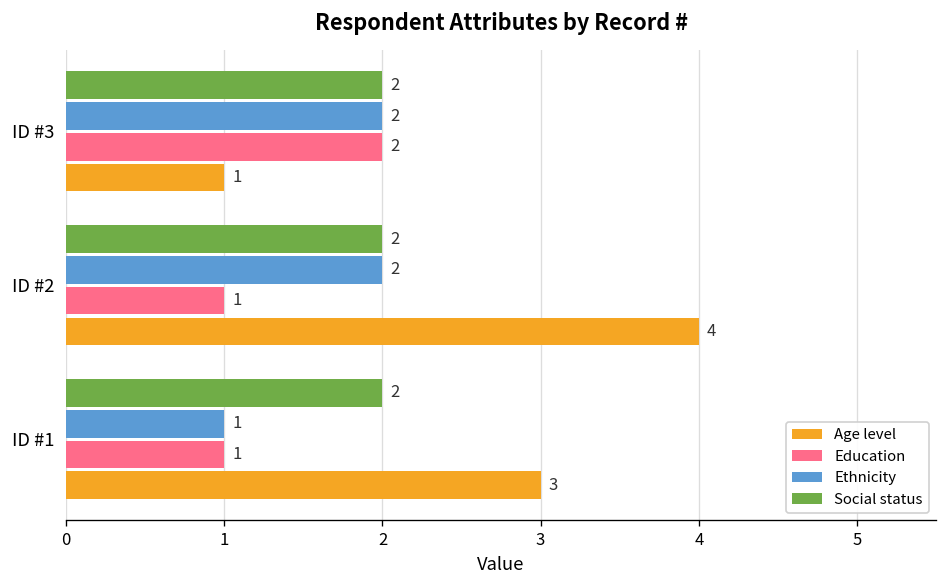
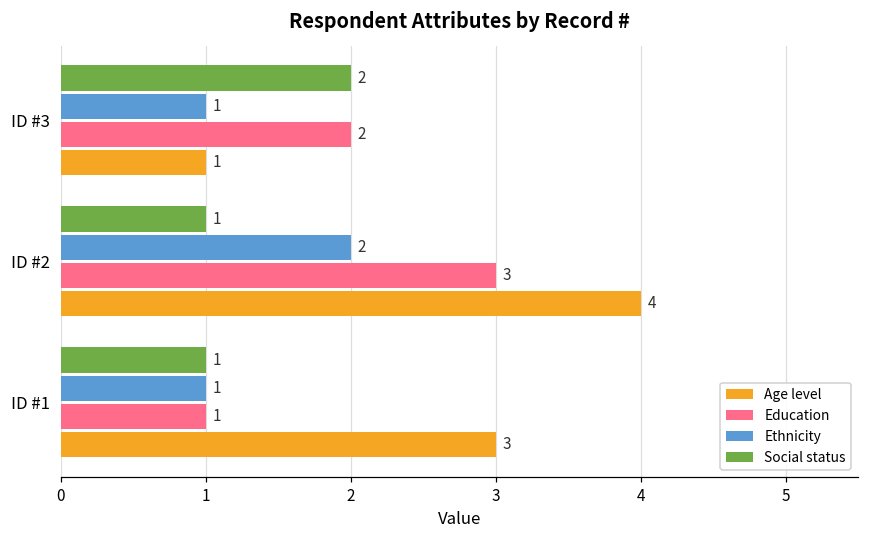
Ethnicity, ID #3: 2 -> 1
Social status, ID #2: 2 -> 1
Education, ID #2: 1 -> 3
Social status, ID #1: 2 -> 1
